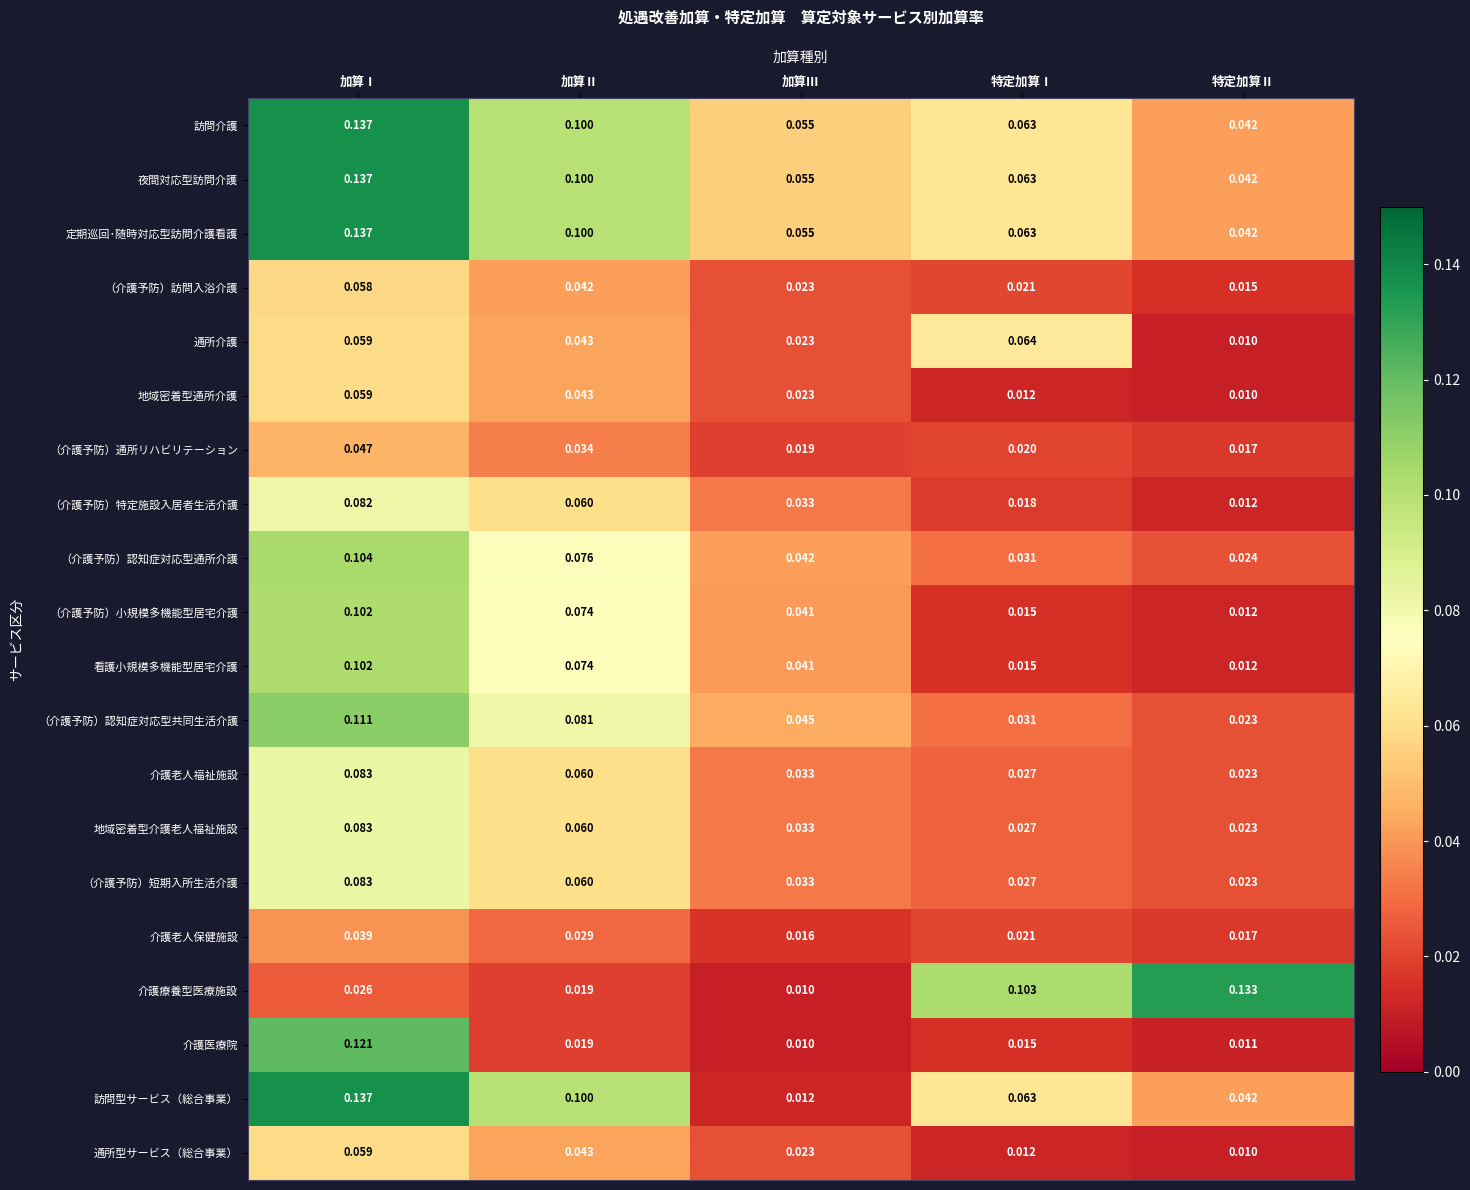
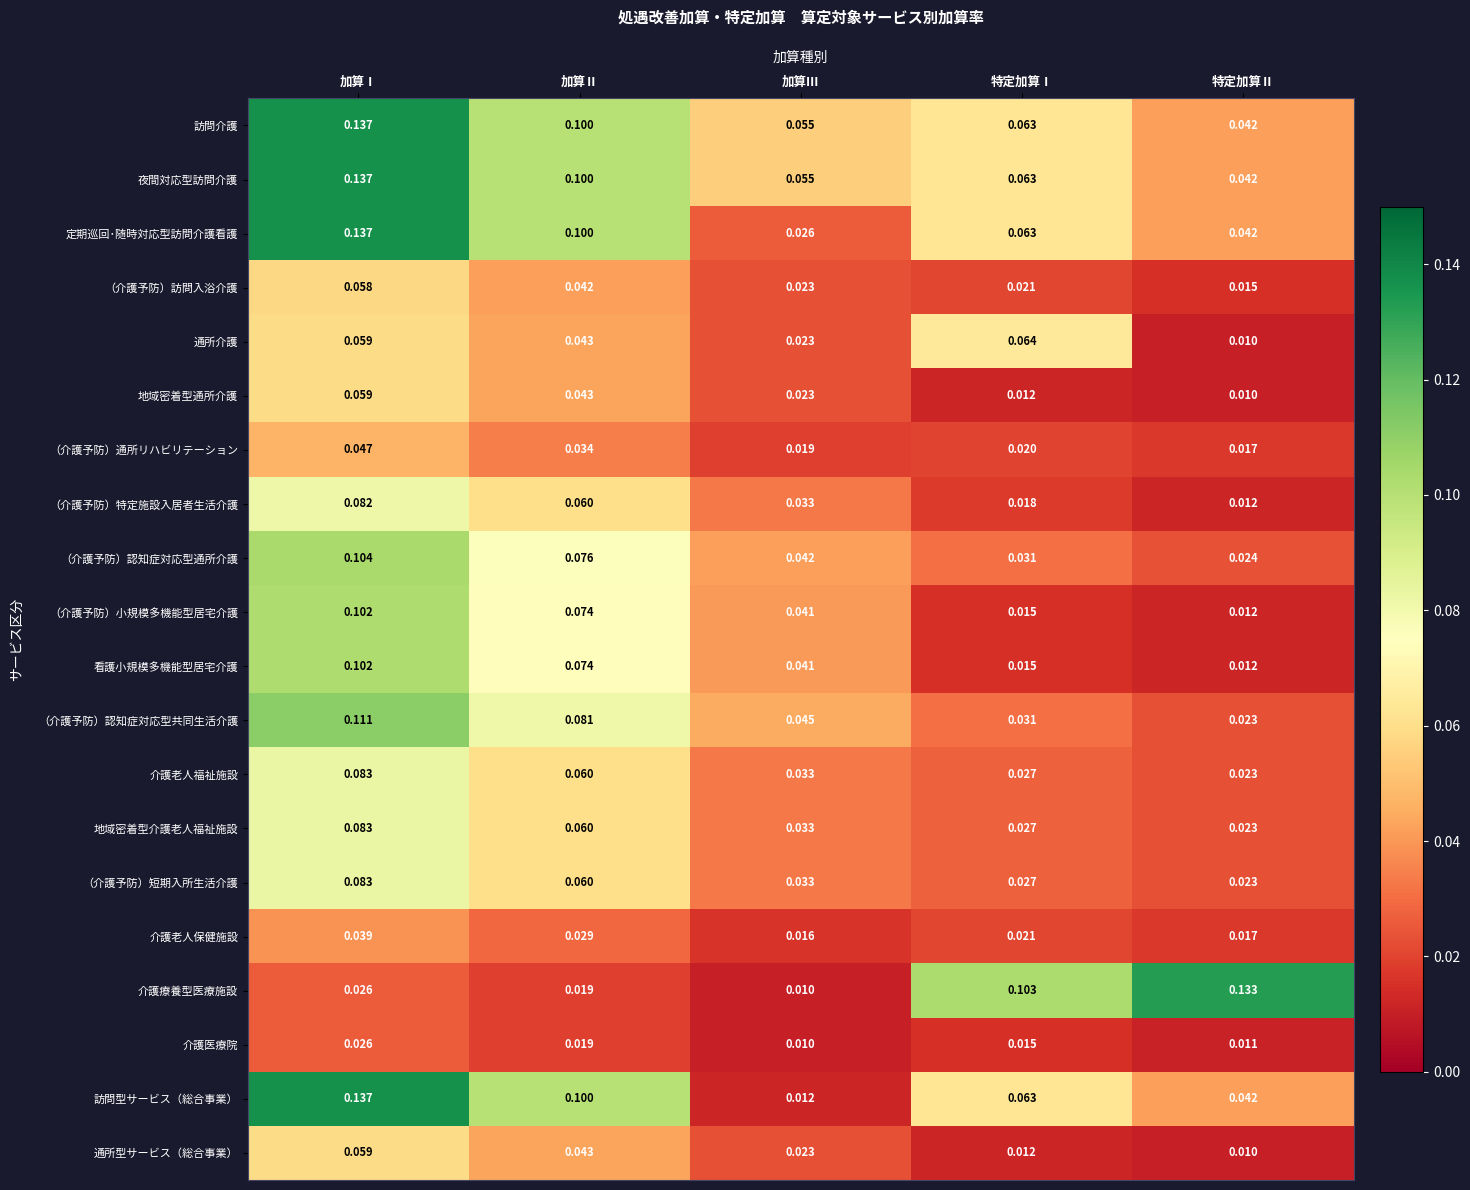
定期巡回･随時対応型訪問介護看護, 加算Ⅲ: 0.055 -> 0.026
介護医療院, 加算Ⅰ: 0.121 -> 0.026
